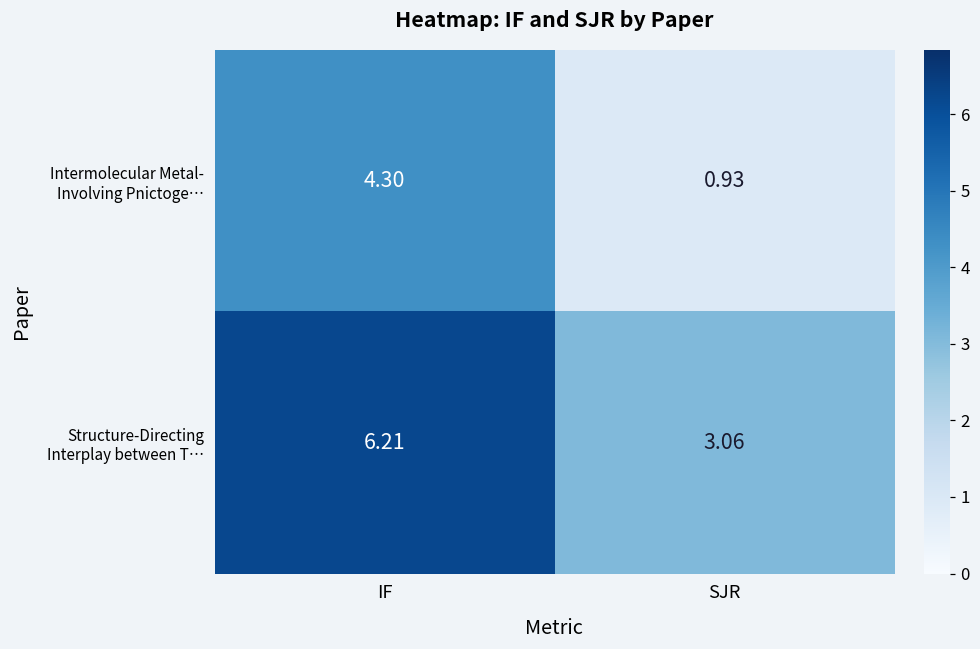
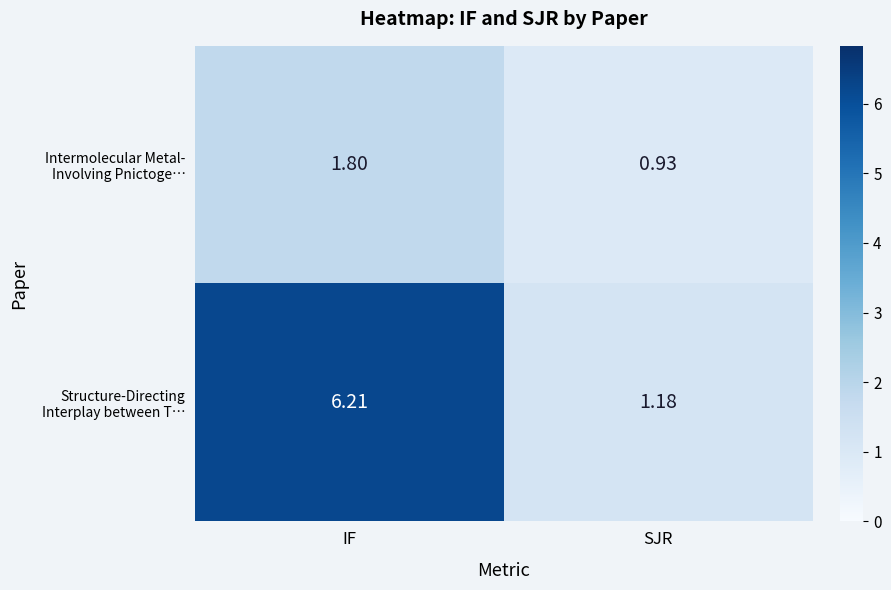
Intermolecular Metal- Involving Pnictoge…, IF: 4.30 -> 1.80
Structure-Directing Interplay between T…, SJR: 3.06 -> 1.18
